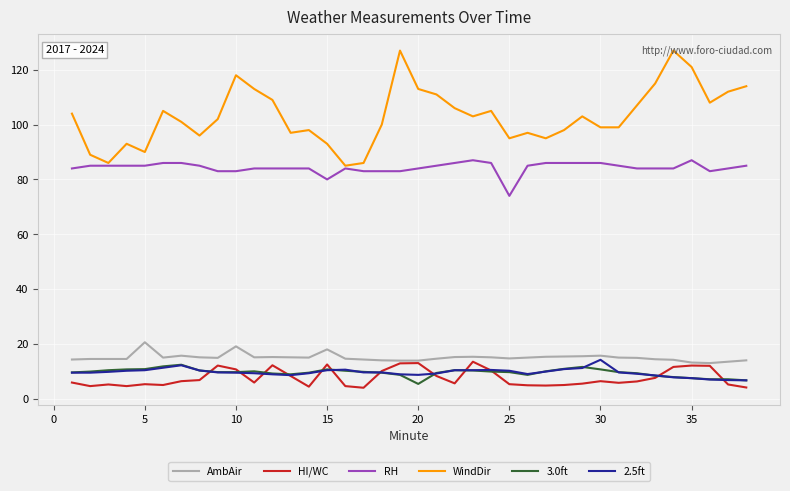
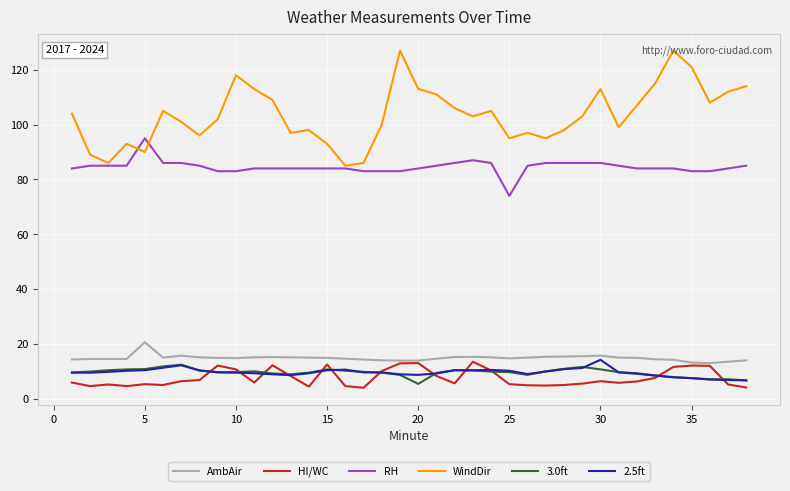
RH, 5: 85 -> 95
AmbAir, 10: 19 -> 15
AmbAir, 15: 18 -> 15
RH, 15: 80 -> 84
WindDir, 30: 99 -> 113
RH, 35: 87 -> 83
